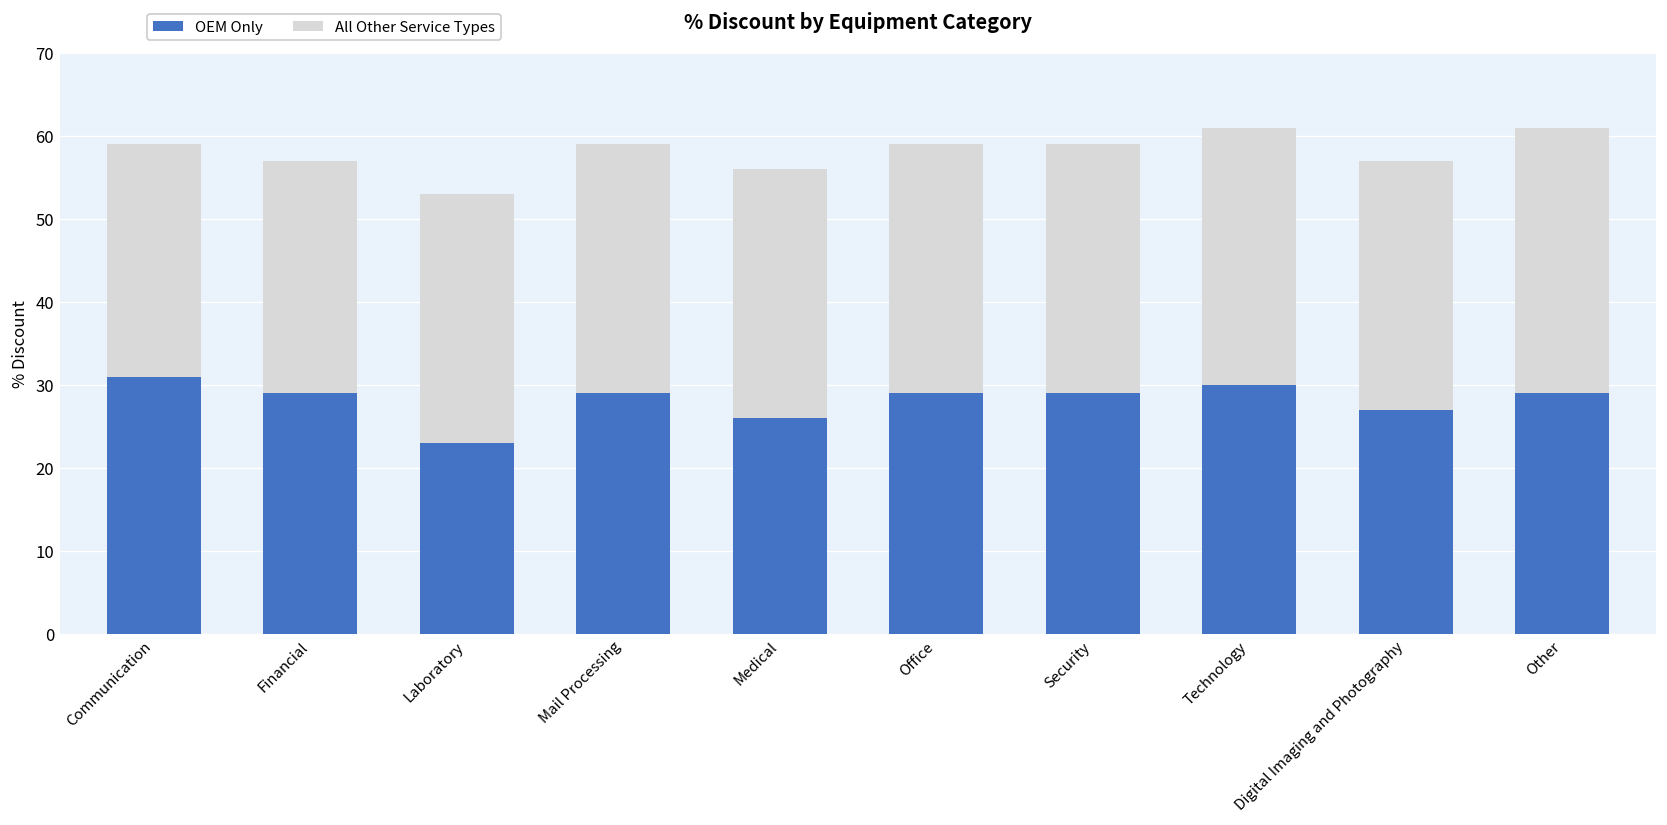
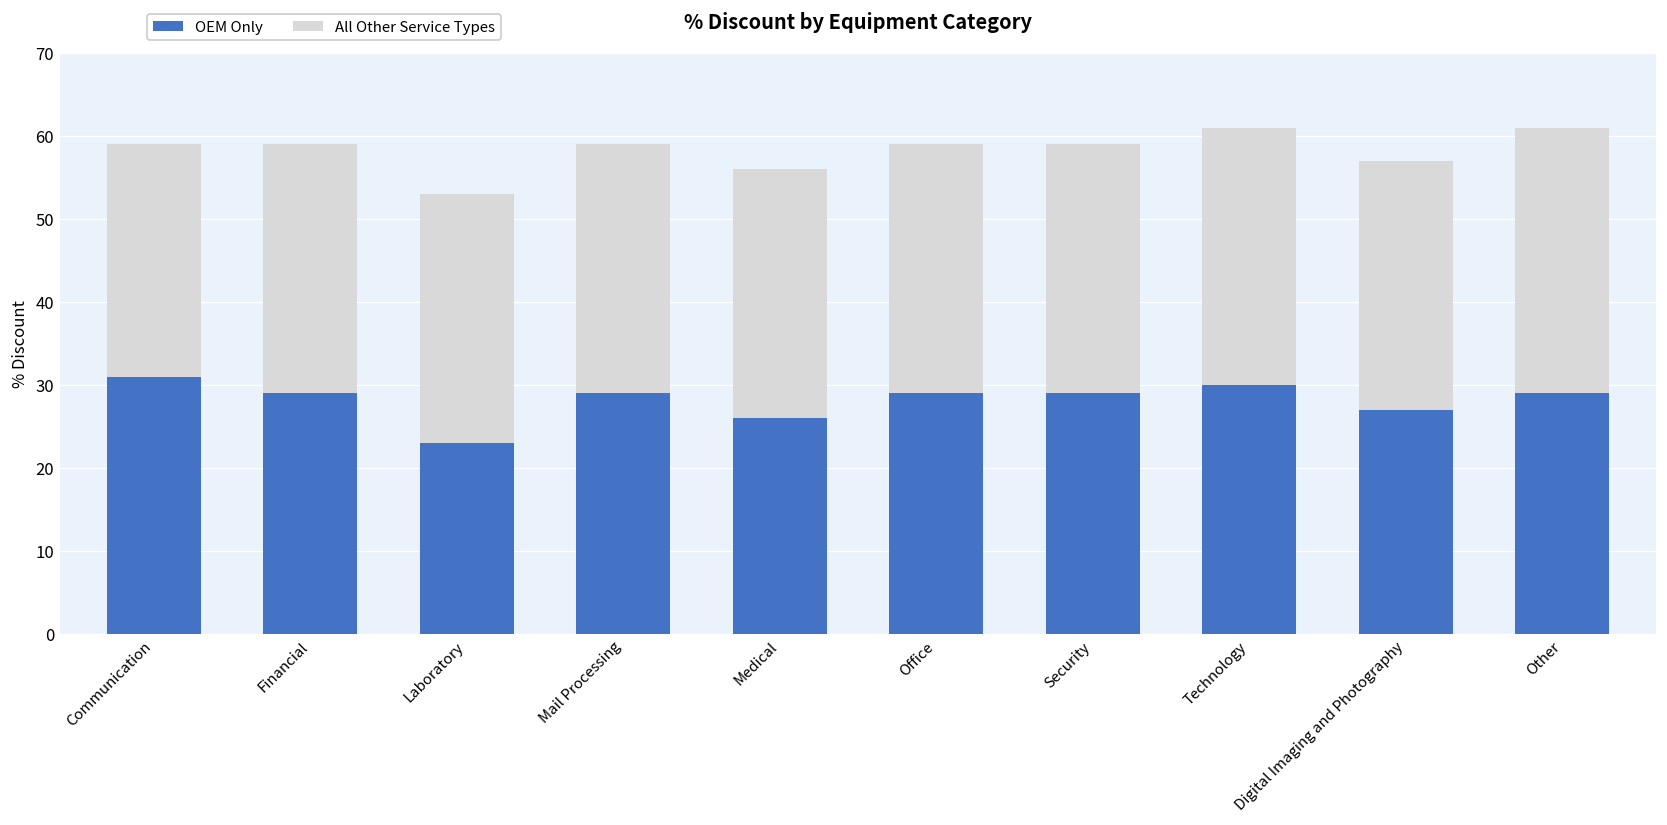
All Other Service Types, Financial: 28 -> 30
